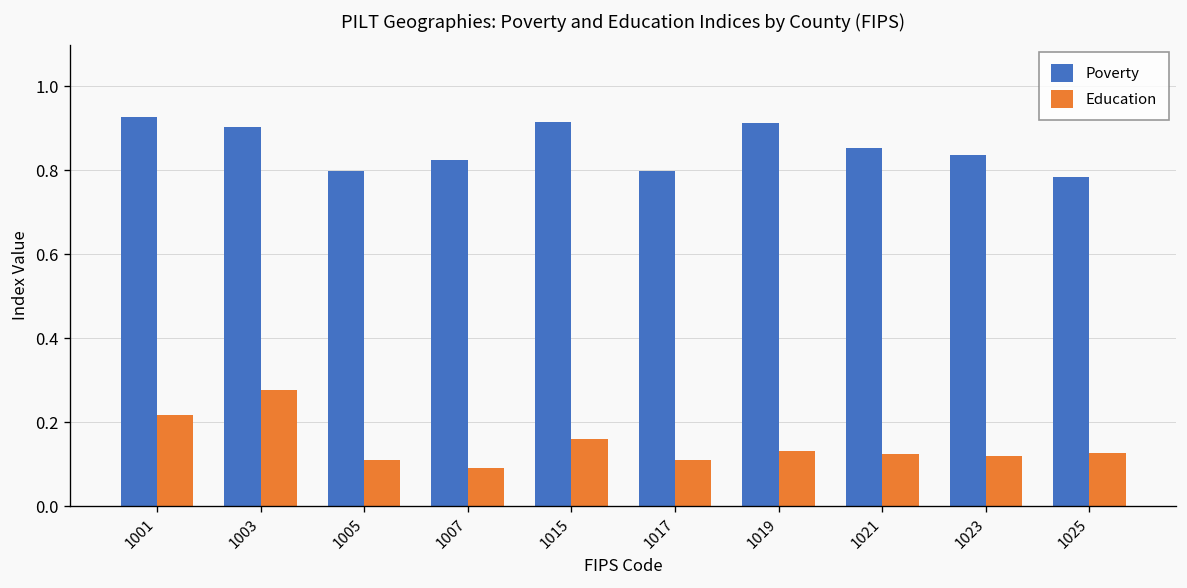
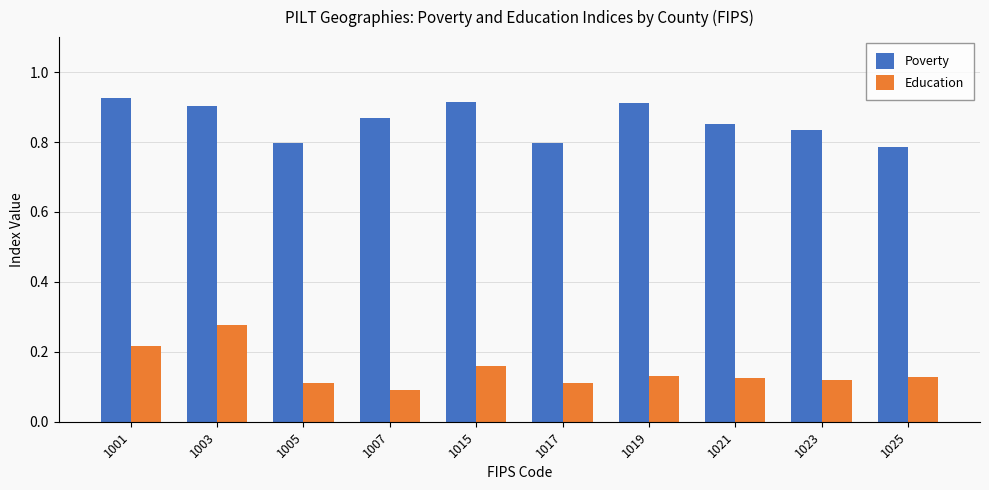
Poverty, 1007: 0.82 -> 0.87
